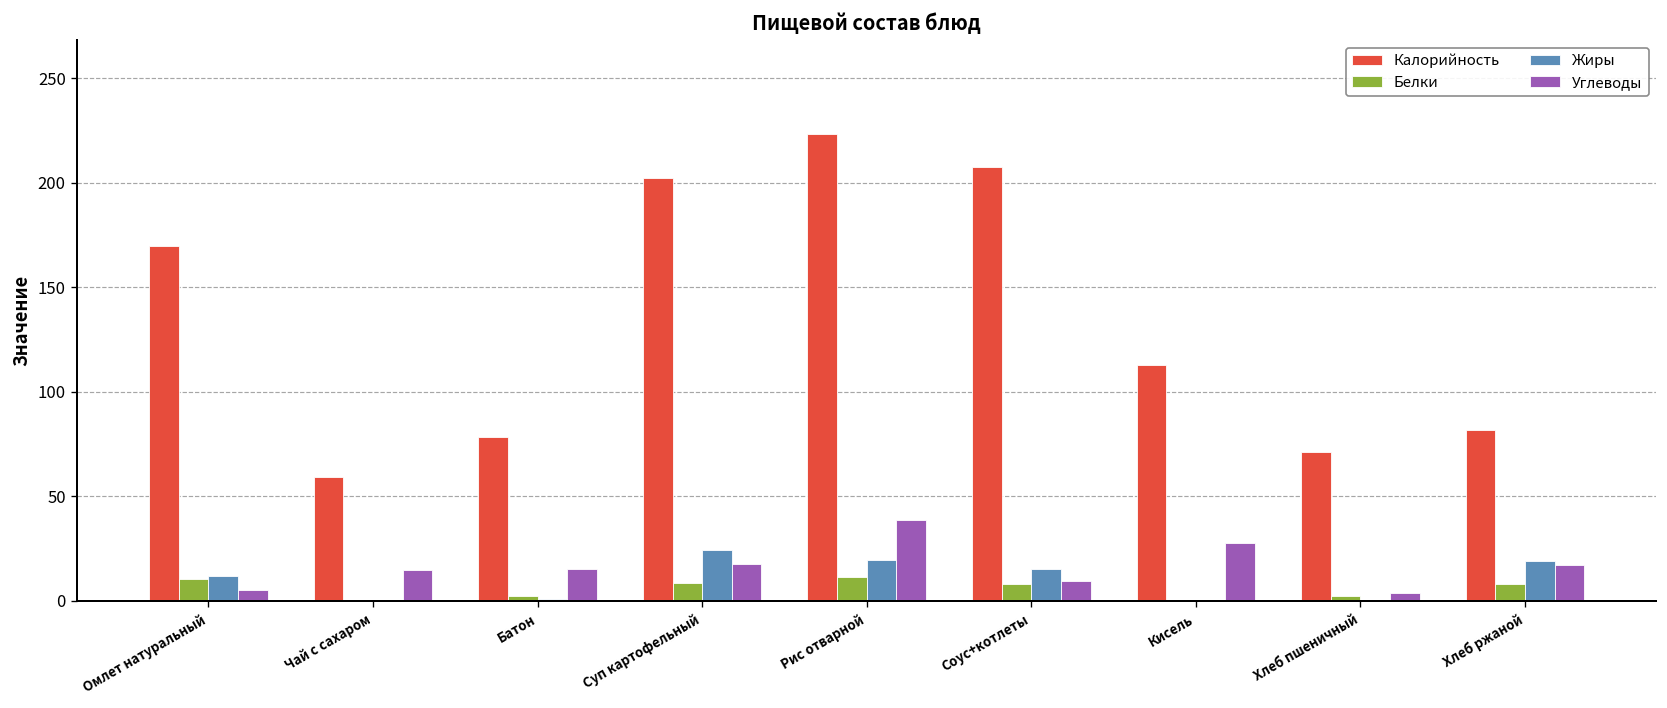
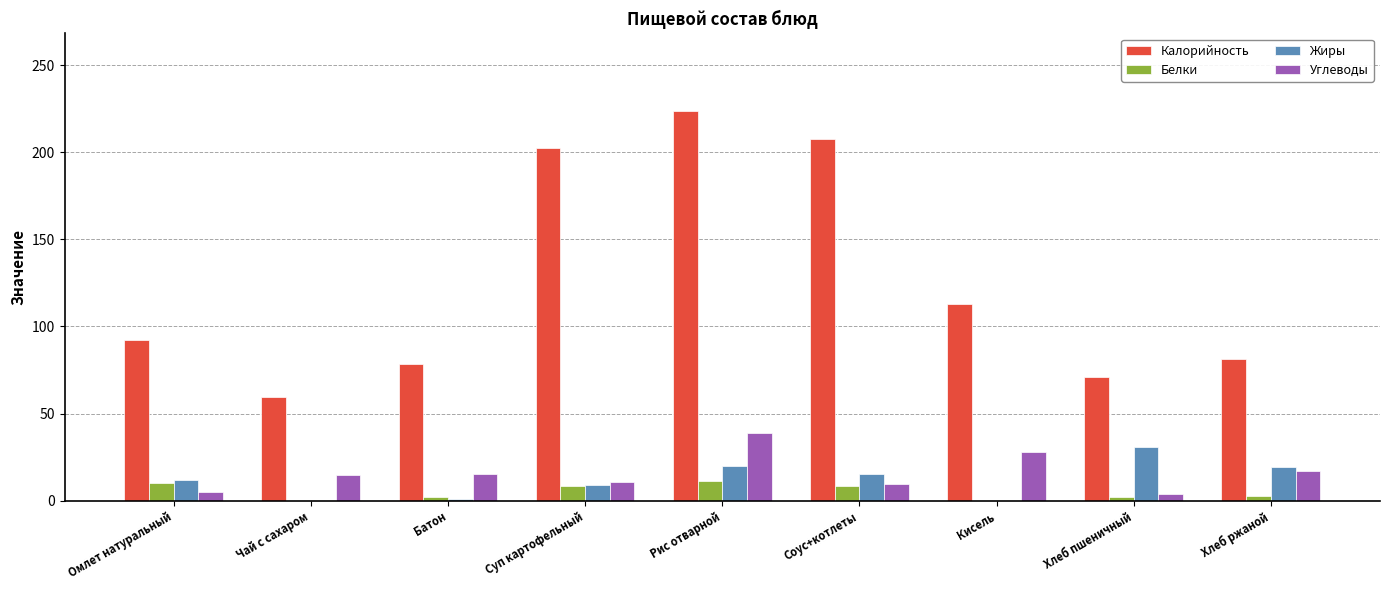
Калорийность, Омлет натуральный: 170 -> 92
Жиры, Суп картофельный: 24 -> 9
Углеводы, Суп картофельный: 18 -> 11
Жиры, Хлеб пшеничный: 0 -> 31
Белки, Хлеб ржаной: 8 -> 3
